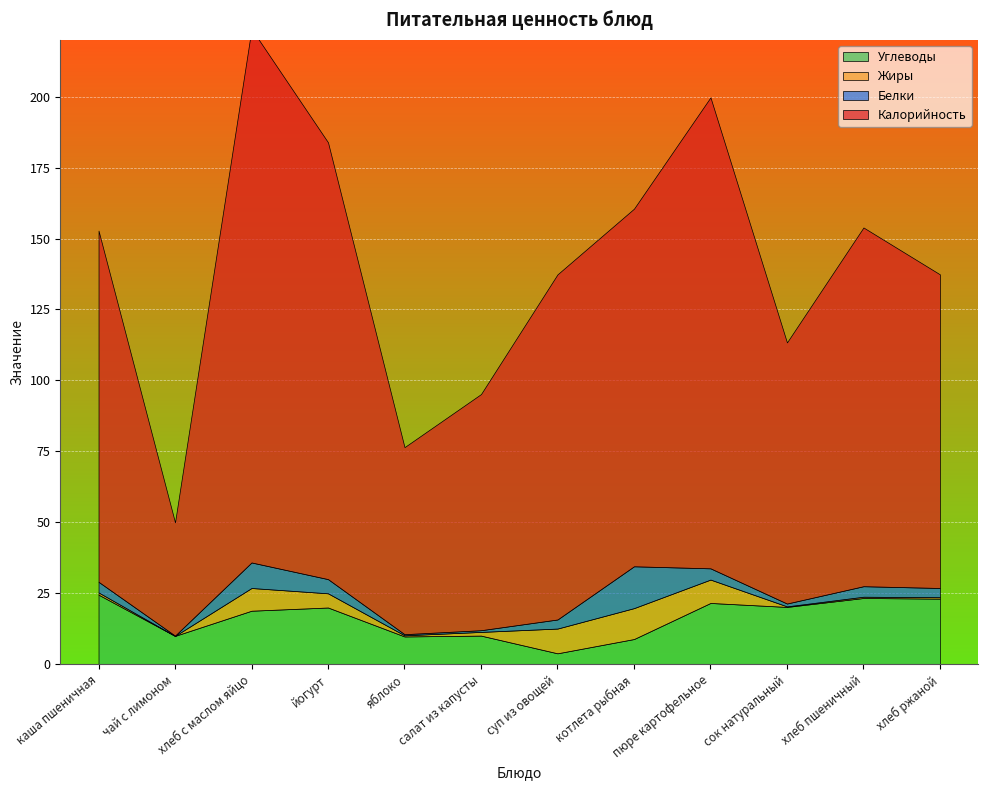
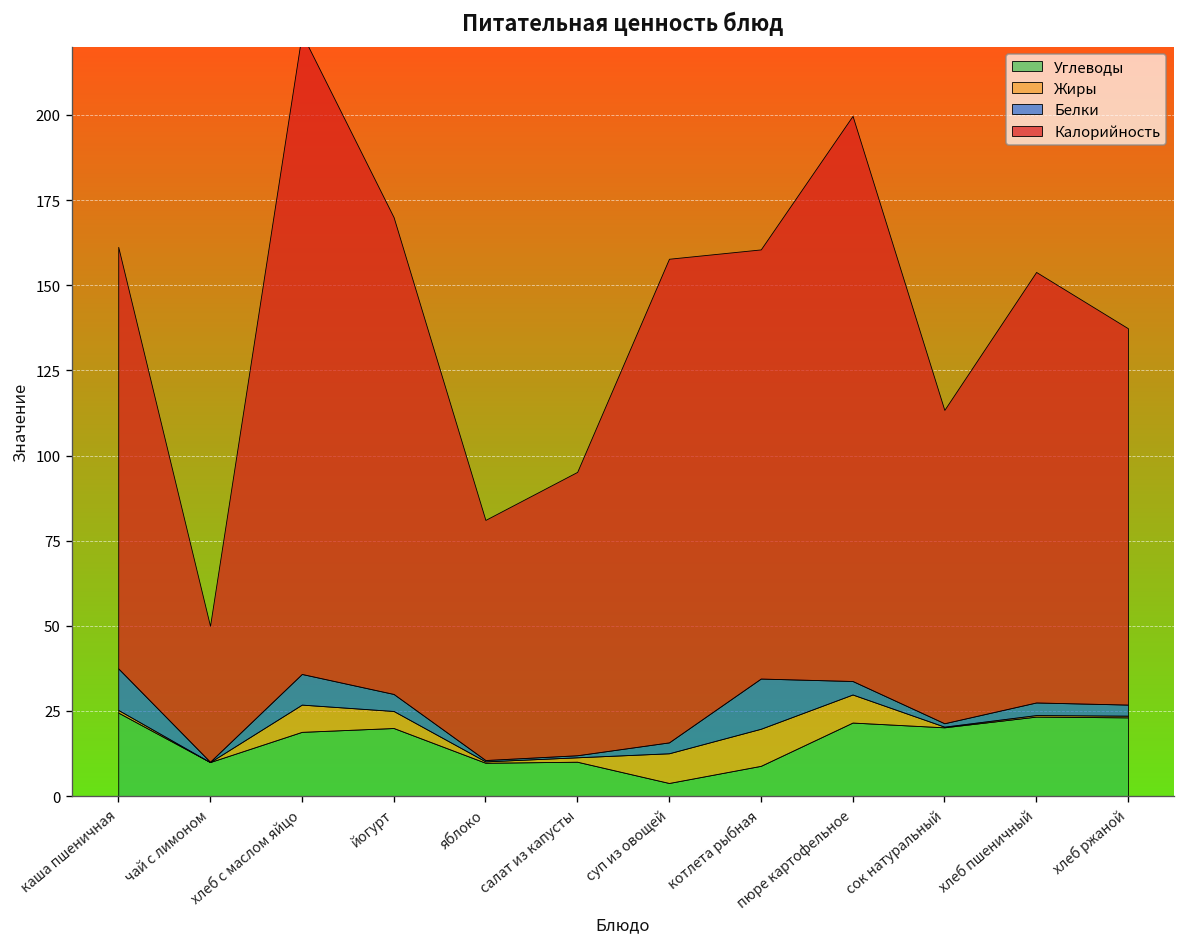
Белки, каша пшеничная: 4 -> 12
Калорийность, йогурт: 154 -> 140
Калорийность, яблоко: 66 -> 71
Калорийность, суп из овощей: 122 -> 142
